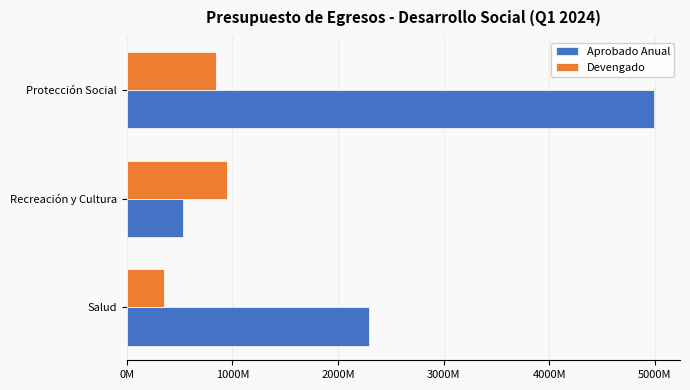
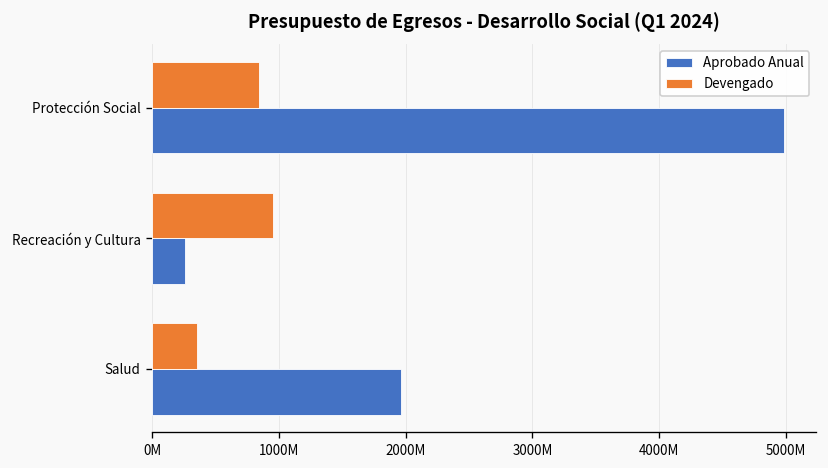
Aprobado Anual, Recreación y Cultura: 530000000 -> 260000000
Aprobado Anual, Salud: 2290000000 -> 1970000000
